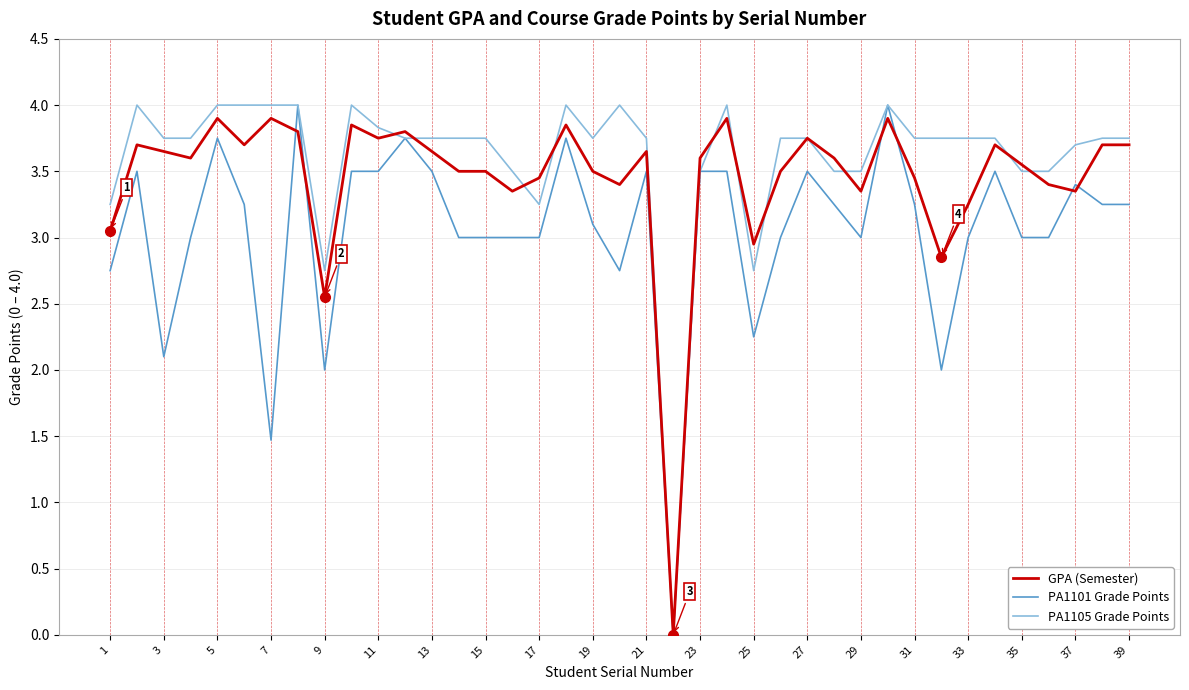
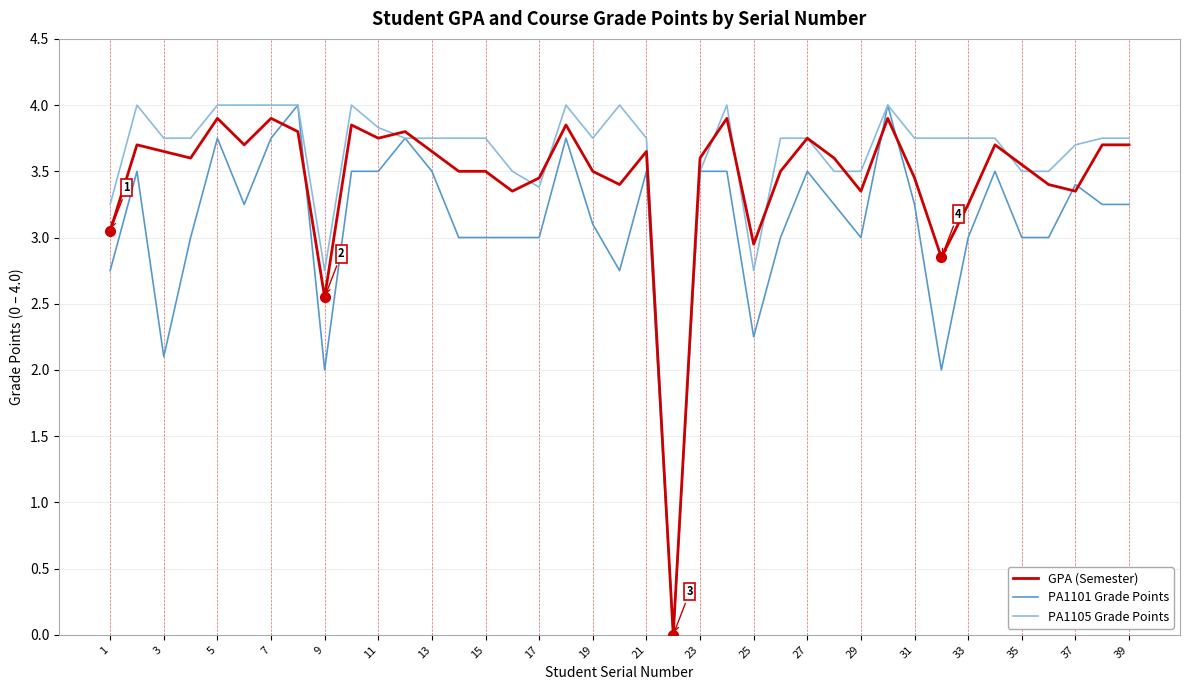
PA1101 Grade Points, 7: 1.47 -> 3.75
PA1105 Grade Points, 17: 3.25 -> 3.38
